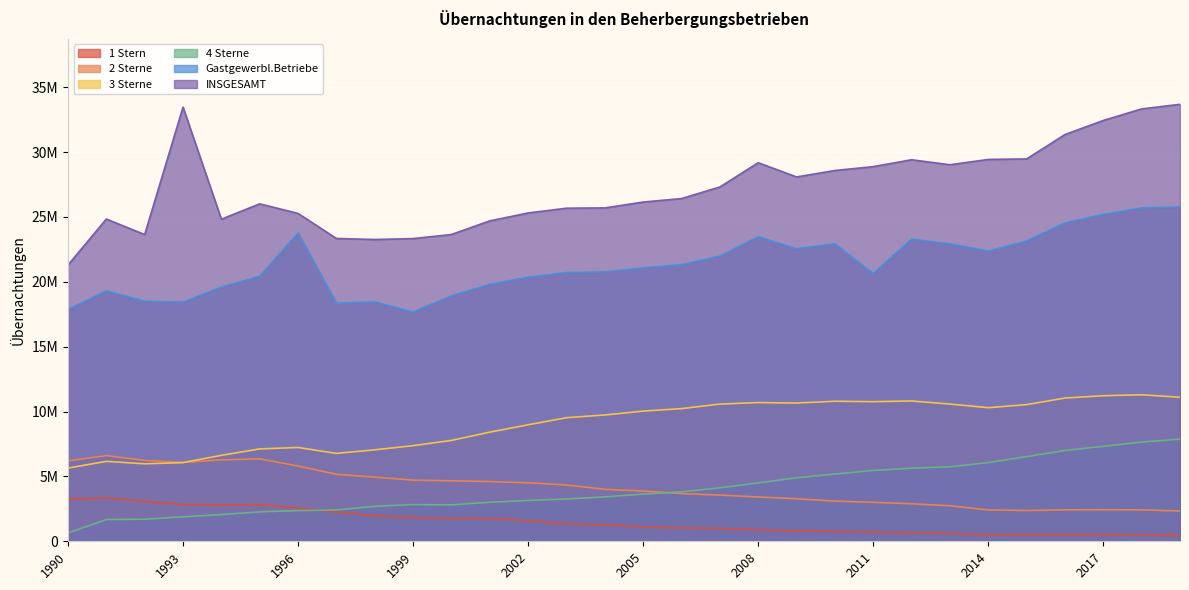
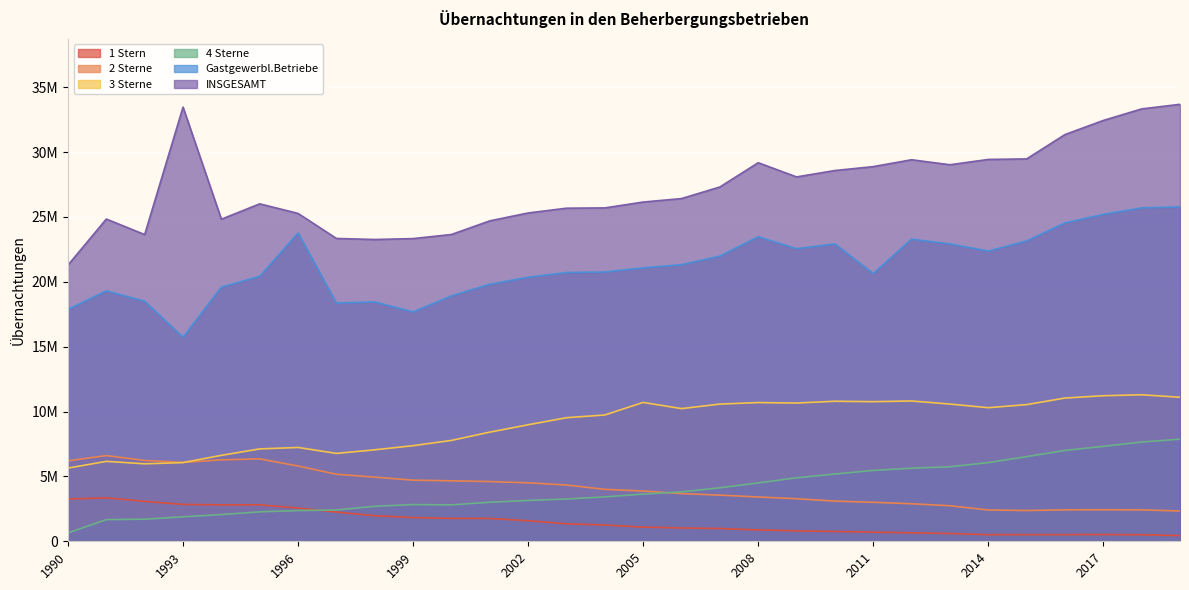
Gastgewerbl.Betriebe, 1993: 18400000 -> 15700000
3 Sterne, 2005: 10000000 -> 10700000
